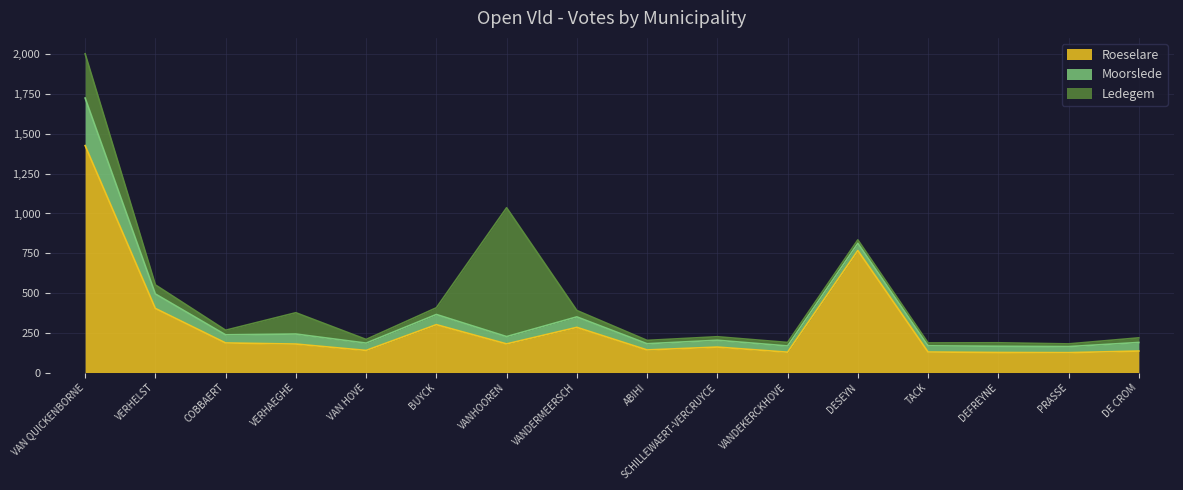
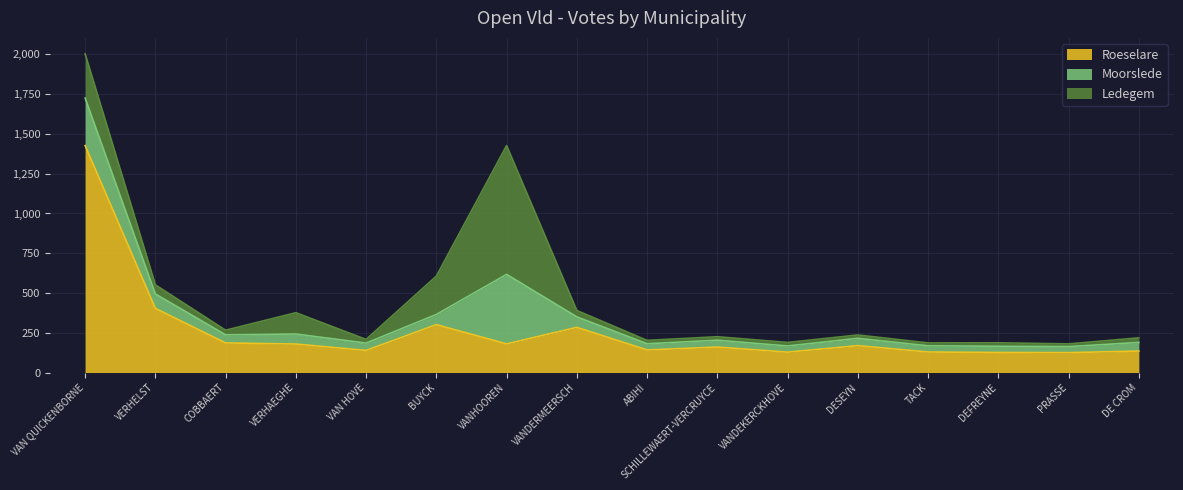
Ledegem, BUYCK: 40 -> 240
Moorslede, VANHOOREN: 50 -> 440
Roeselare, DESEYN: 770 -> 170
